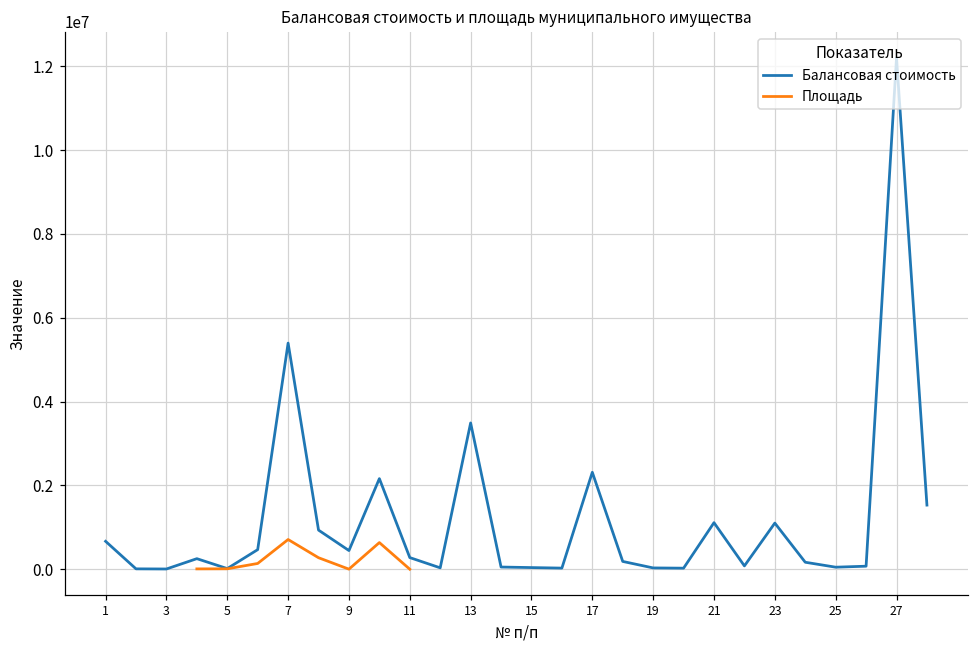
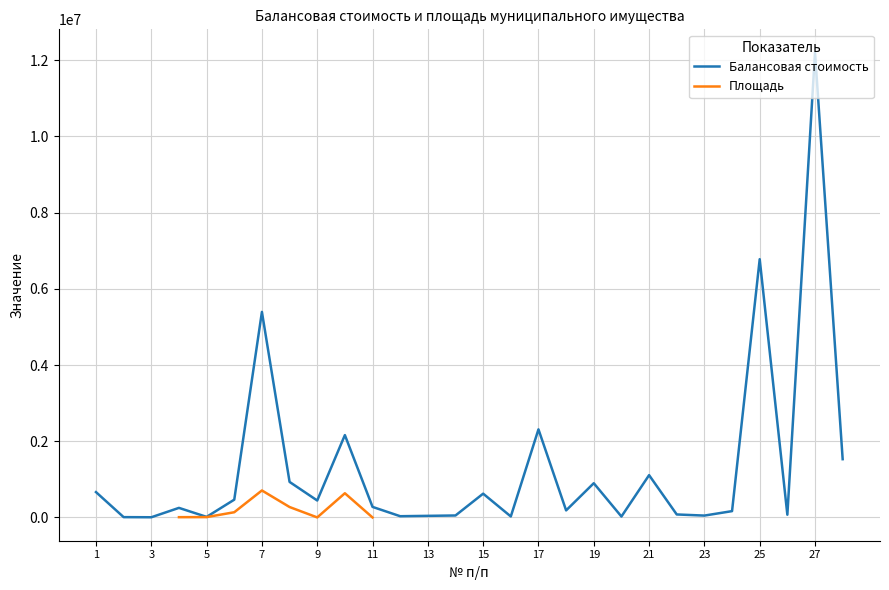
Балансовая стоимость, 13: 3500000 -> 0
Балансовая стоимость, 15: 0 -> 600000
Балансовая стоимость, 19: 0 -> 900000
Балансовая стоимость, 23: 1100000 -> 0
Балансовая стоимость, 25: 0 -> 6800000
